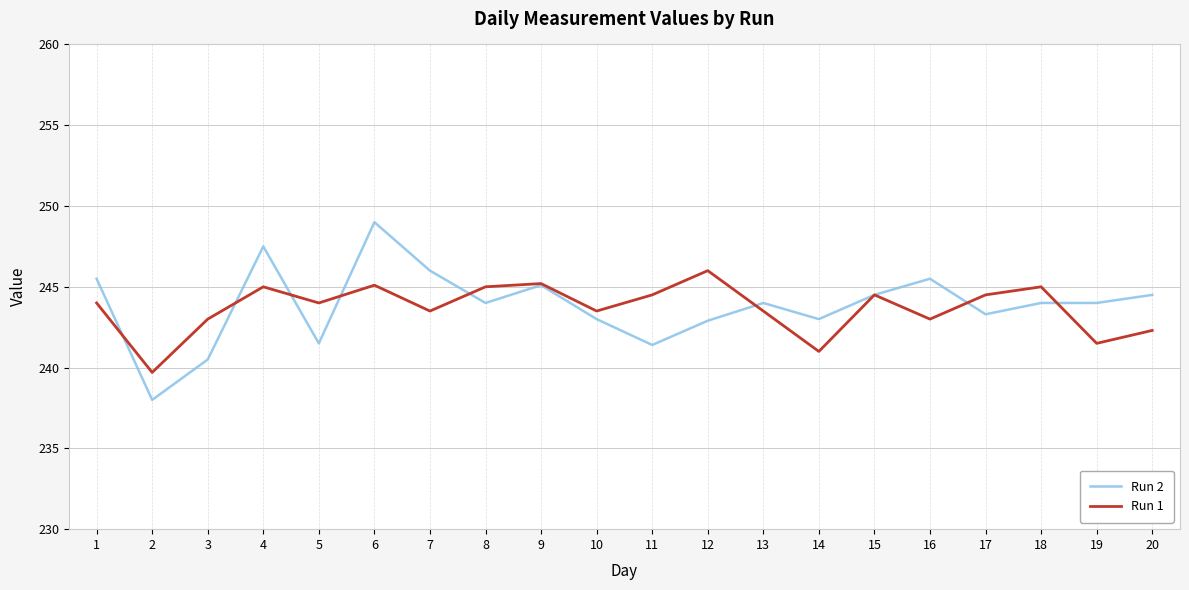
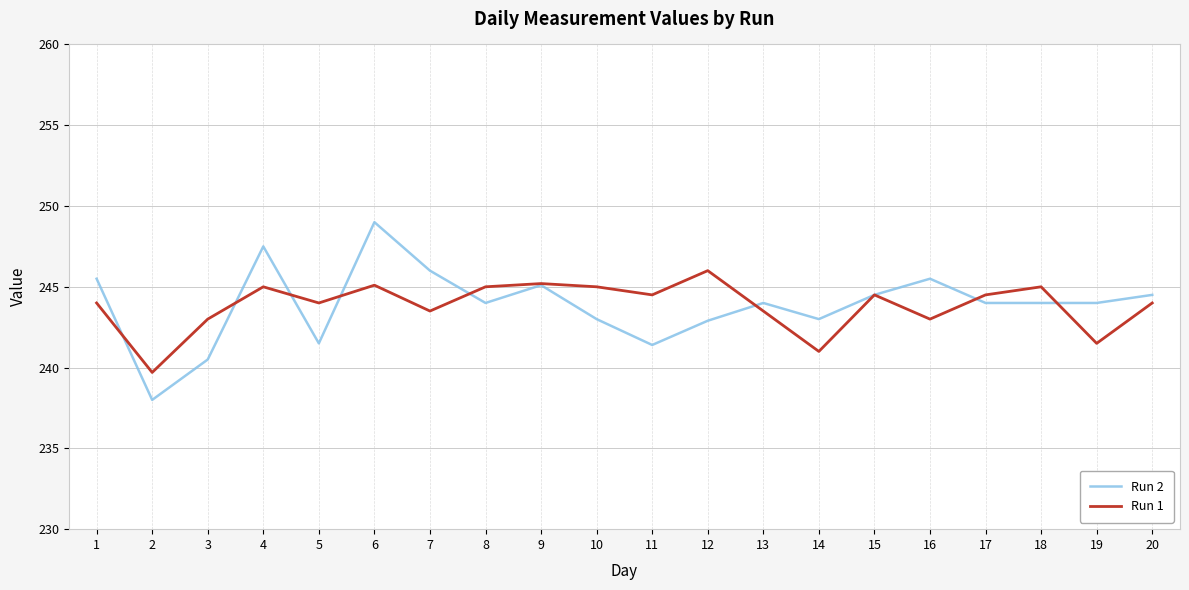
Run 1, 10: 243.5 -> 245.0
Run 2, 17: 243.3 -> 244.0
Run 1, 20: 242.3 -> 244.0
